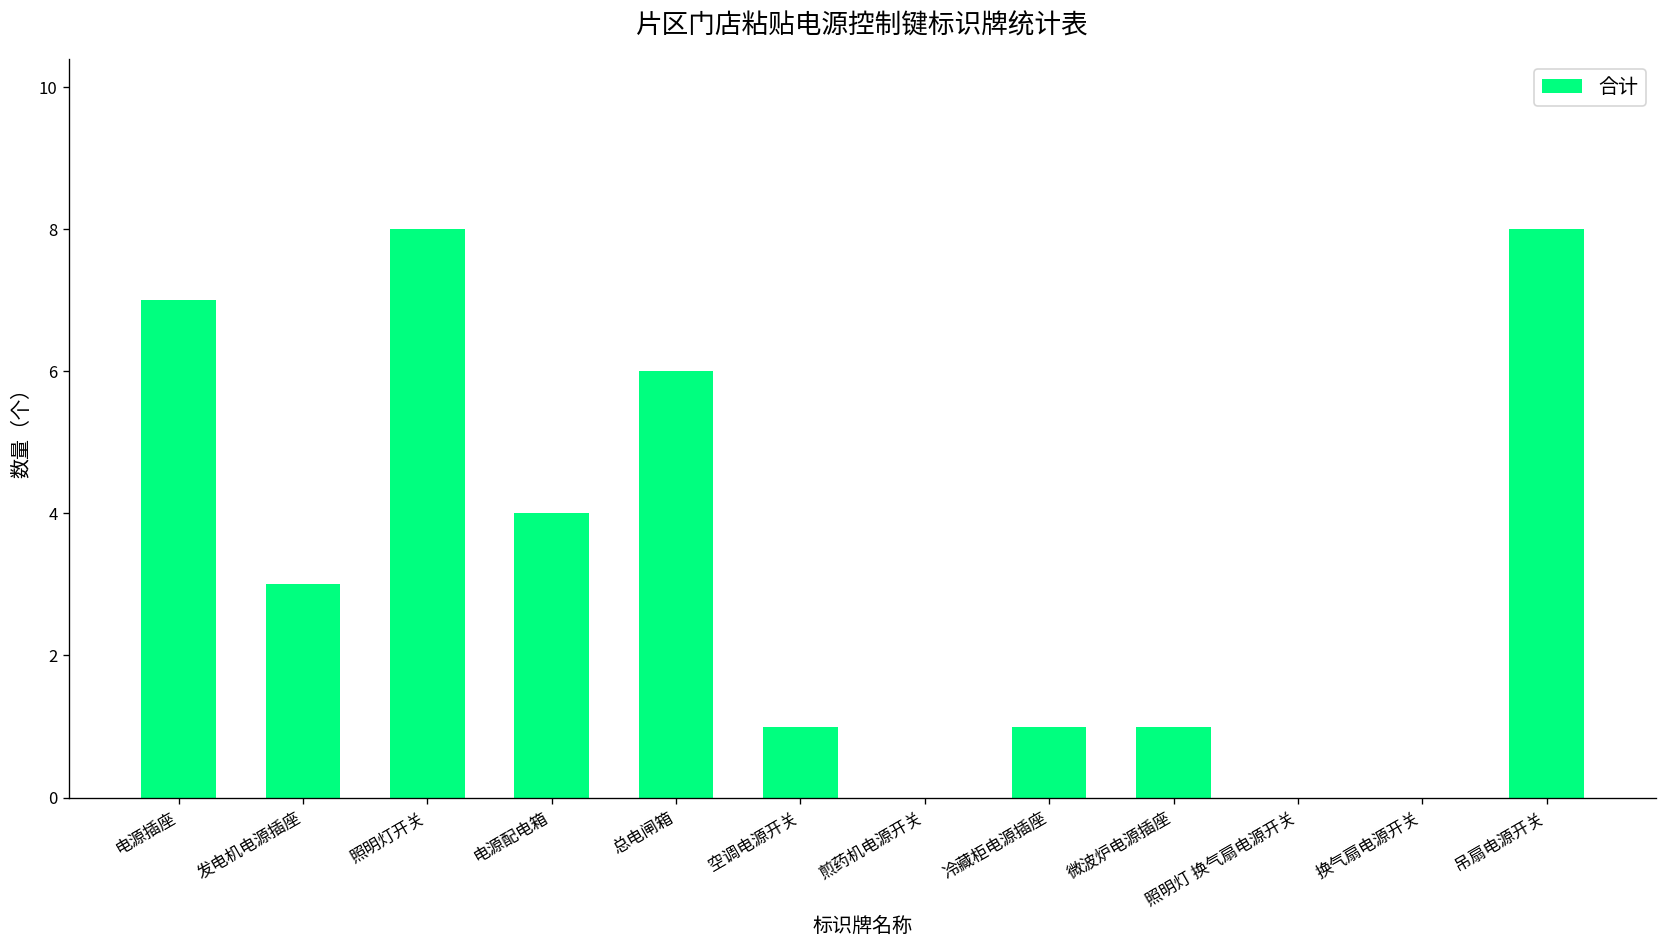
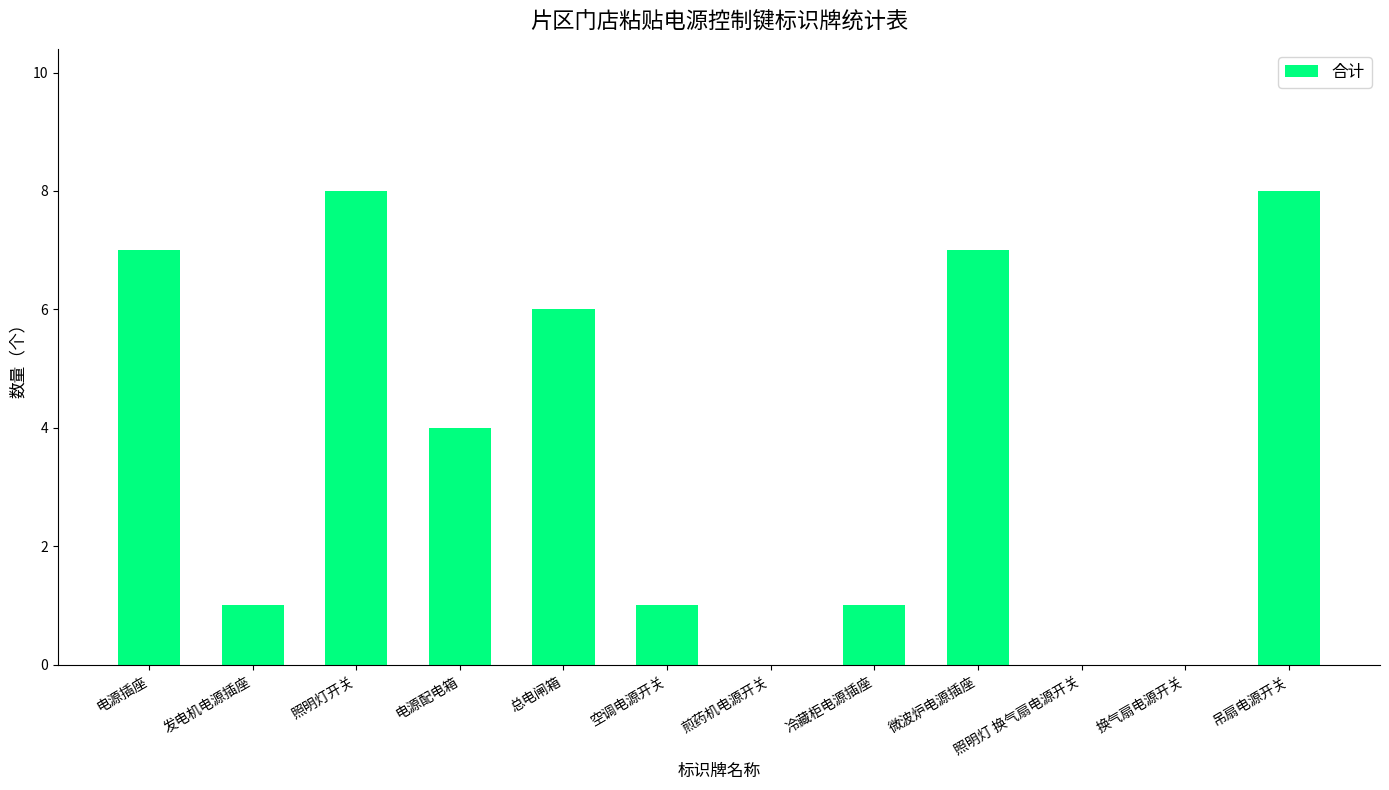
发电机电源插座: 3 -> 1
微波炉电源插座: 1 -> 7
